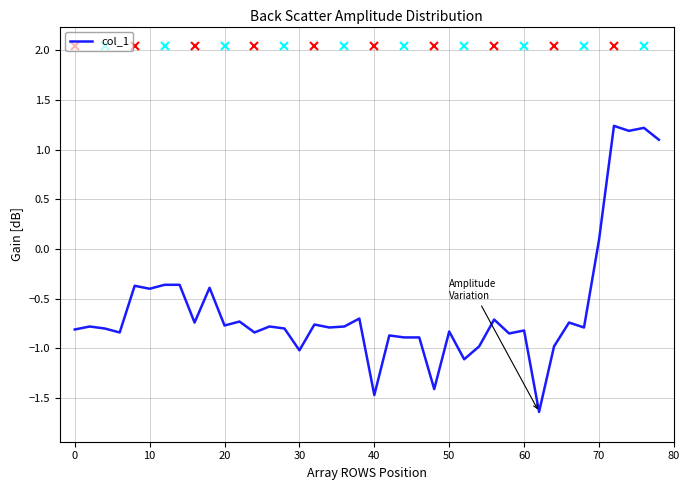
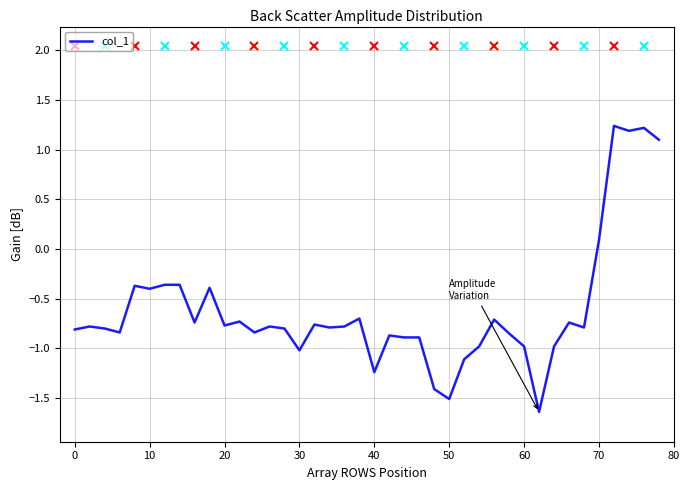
col_1, 40: -1.5 -> -1.2
col_1, 50: -0.8 -> -1.5
col_1, 60: -0.8 -> -1.0
